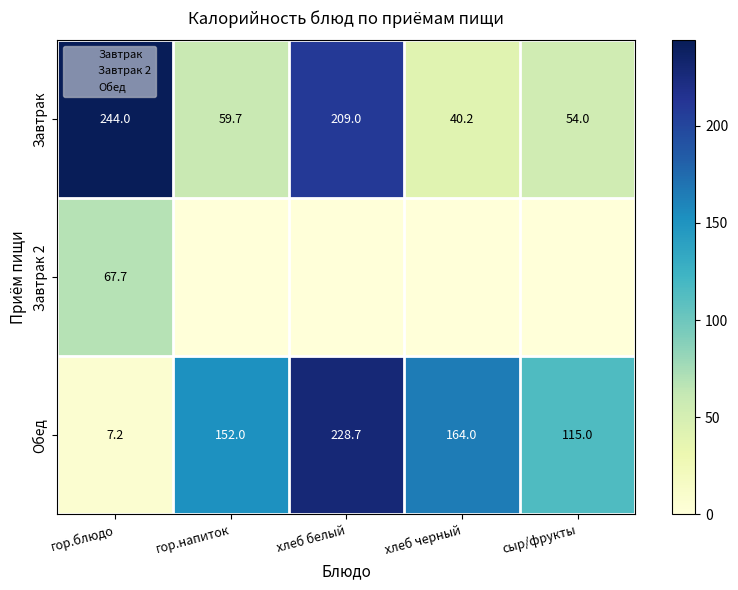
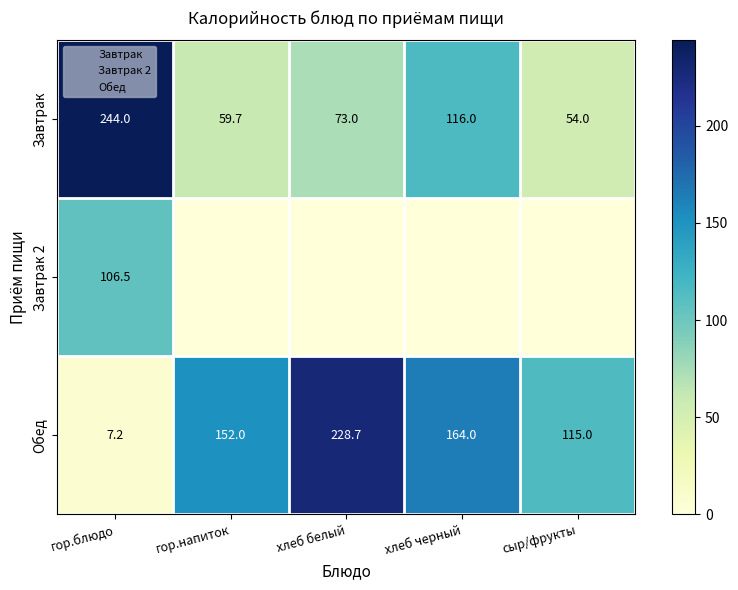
Завтрак, хлеб белый: 209.0 -> 73.0
Завтрак, хлеб черный: 40.2 -> 116.0
Завтрак 2, гор.блюдо: 67.7 -> 106.5
